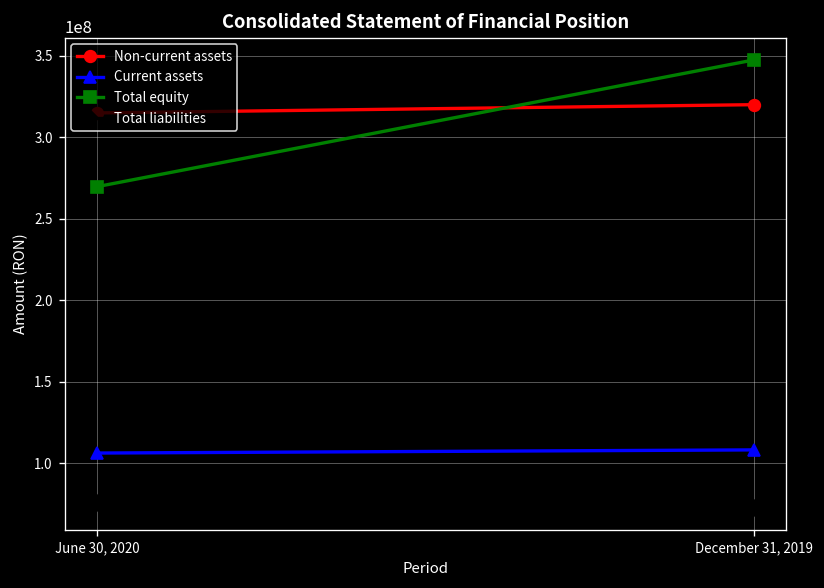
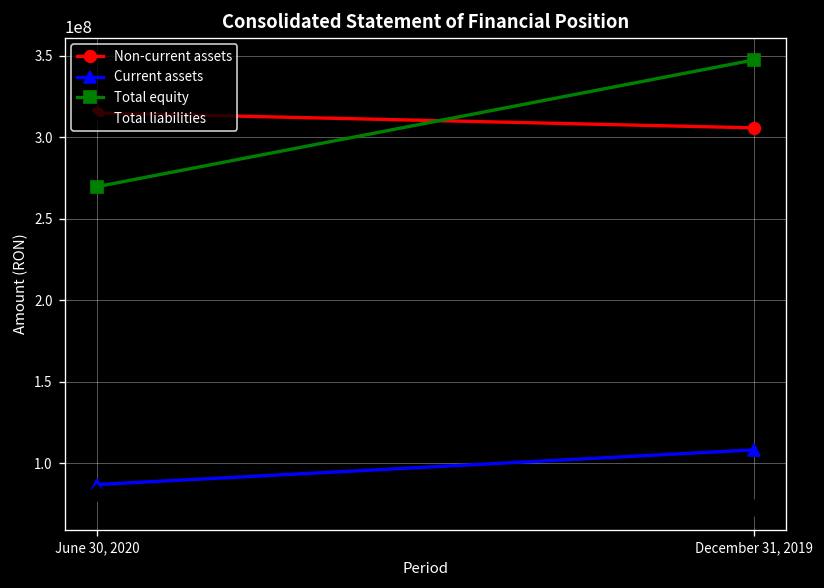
Current assets, June 30, 2020: 106000000 -> 87000000
Total liabilities, June 30, 2020: 75000000 -> 81000000
Non-current assets, December 31, 2019: 320000000 -> 306000000
